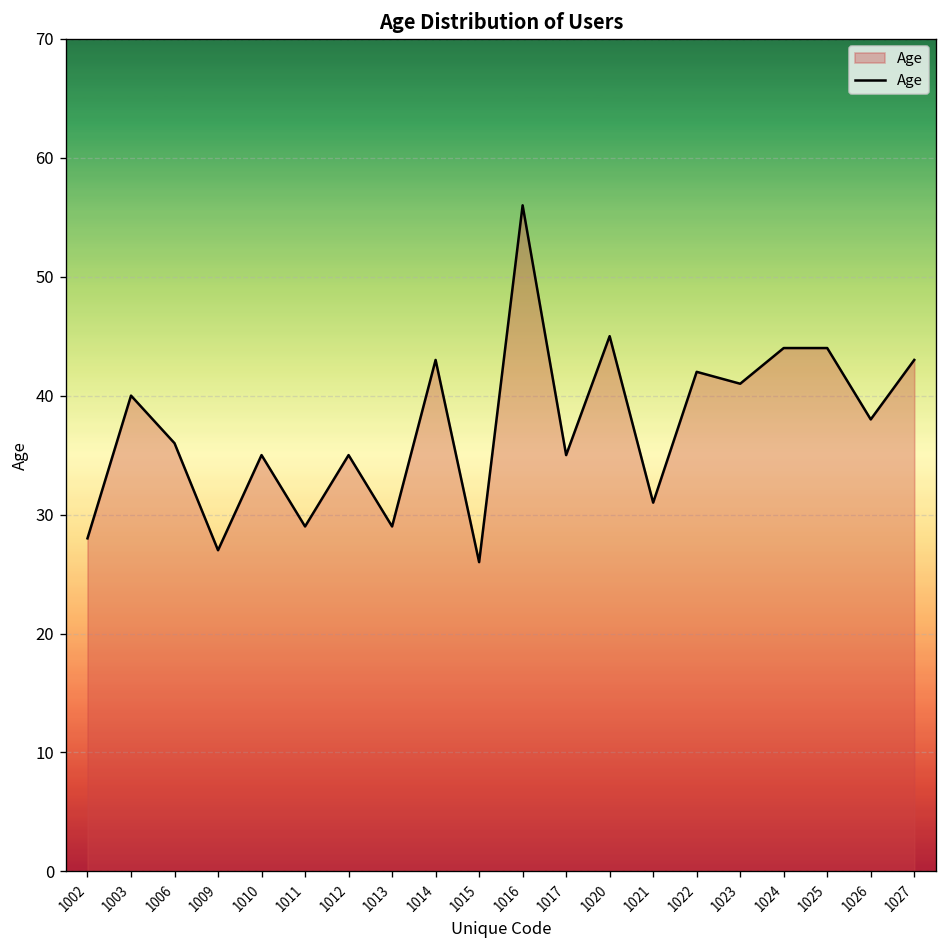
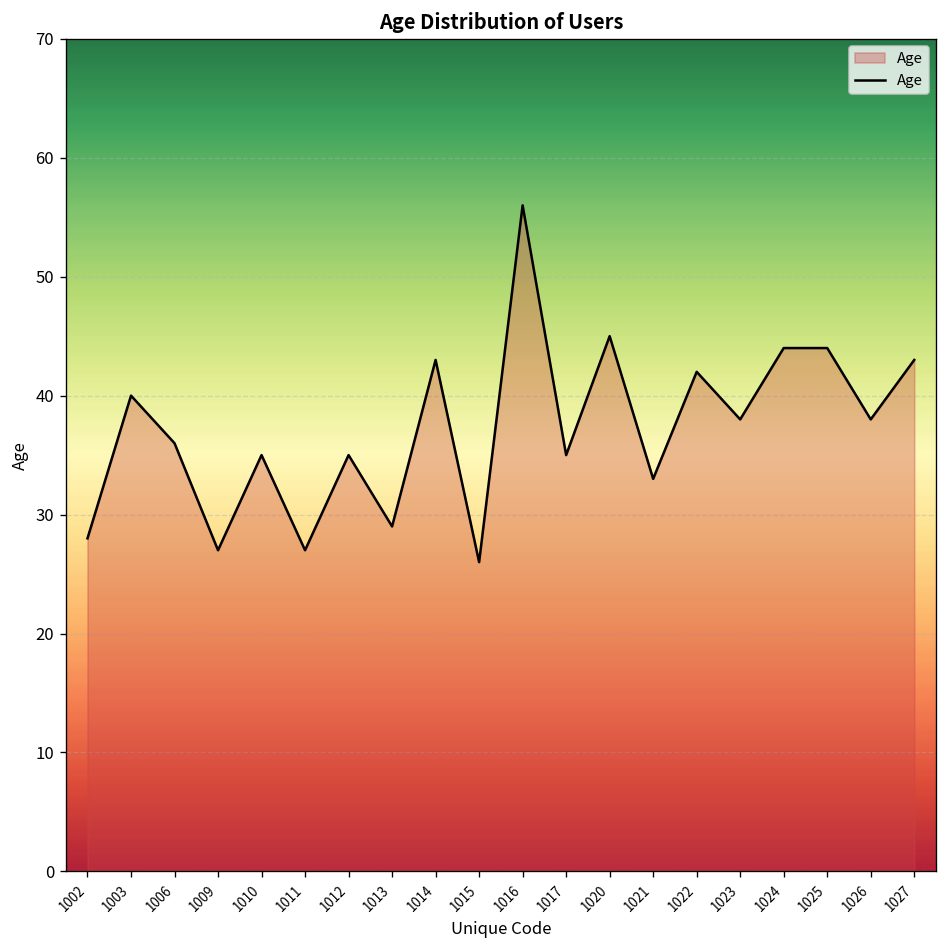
1011: 29 -> 27
1021: 31 -> 33
1023: 41 -> 38
